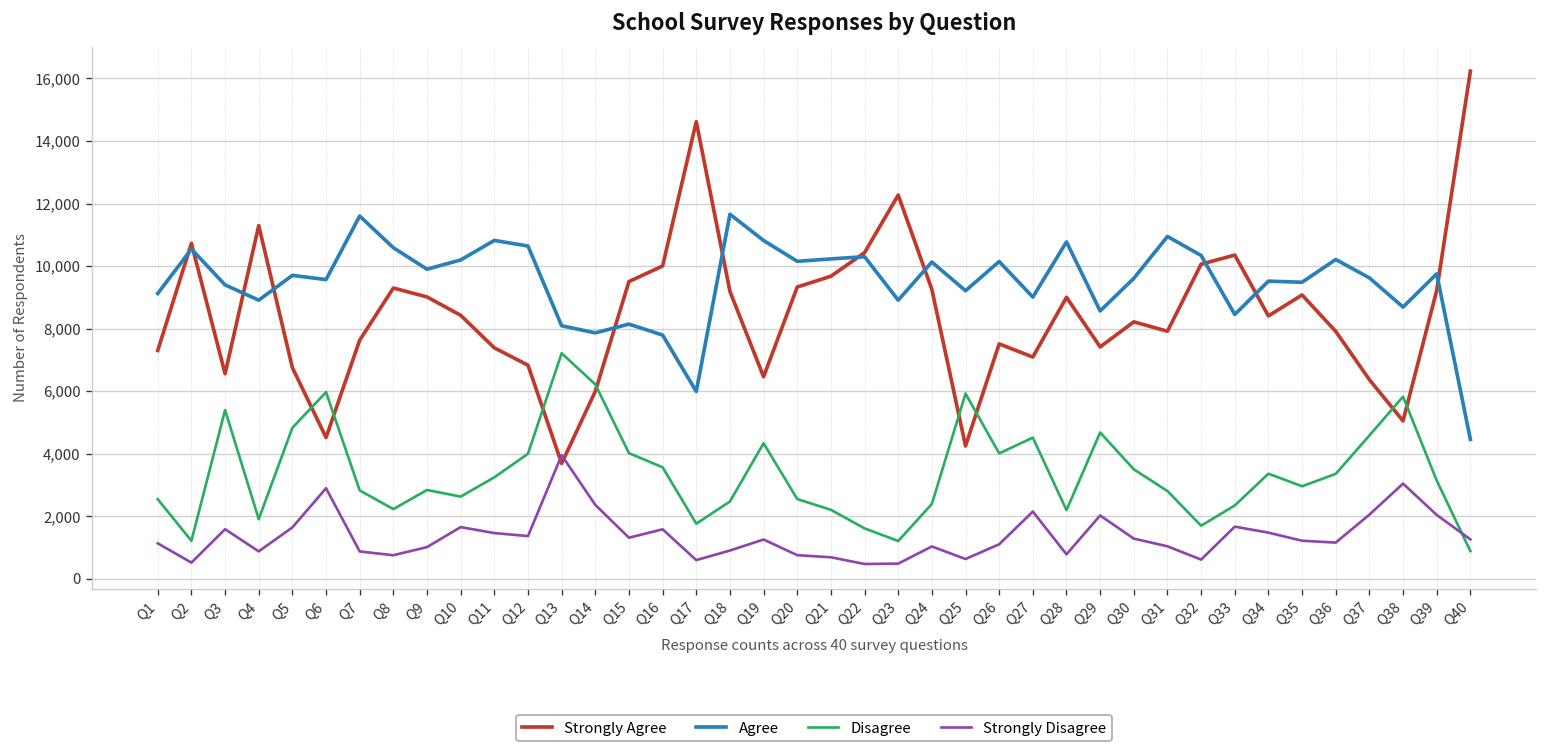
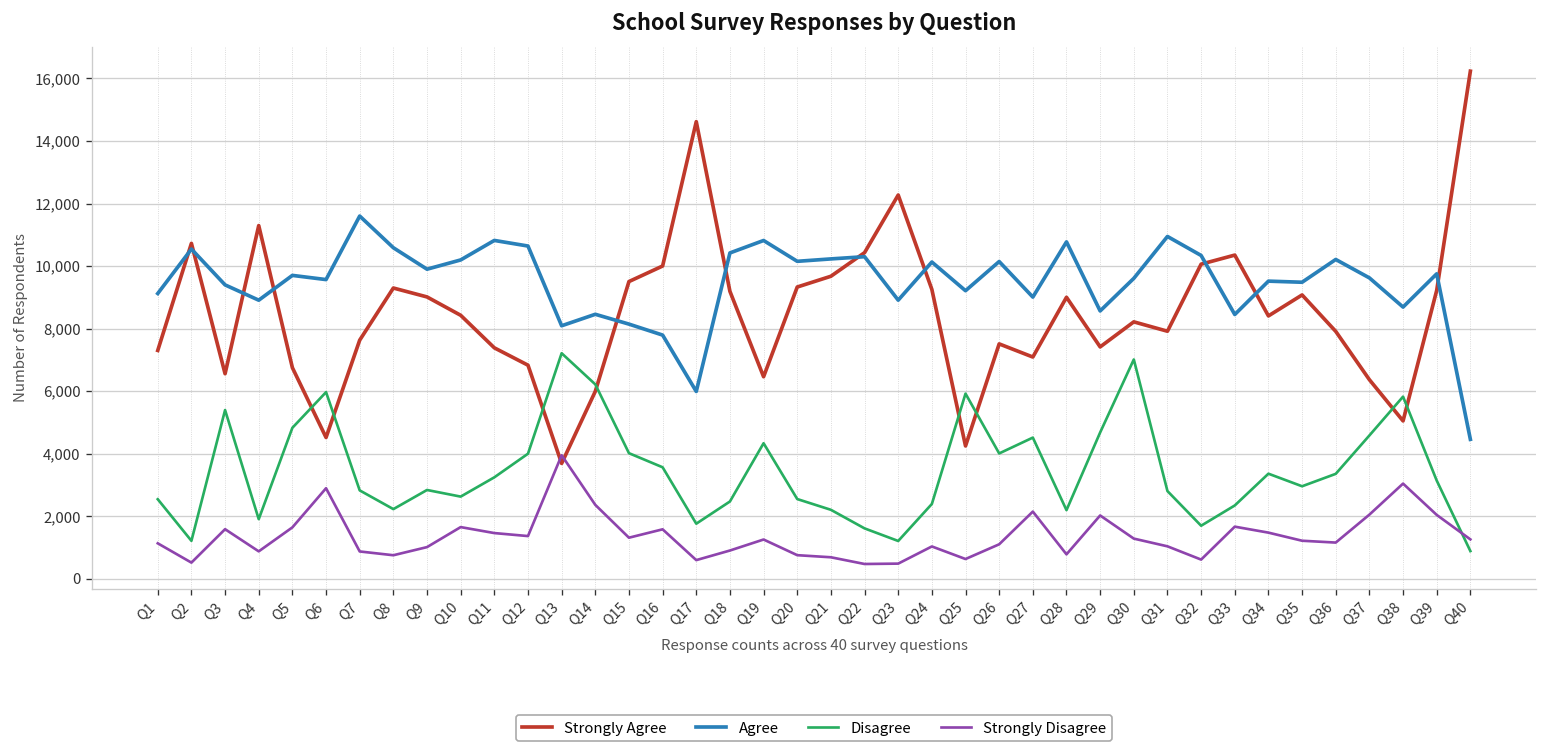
Agree, Q14: 7,900 -> 8,500
Agree, Q18: 11,700 -> 10,400
Disagree, Q30: 3,500 -> 7,000
